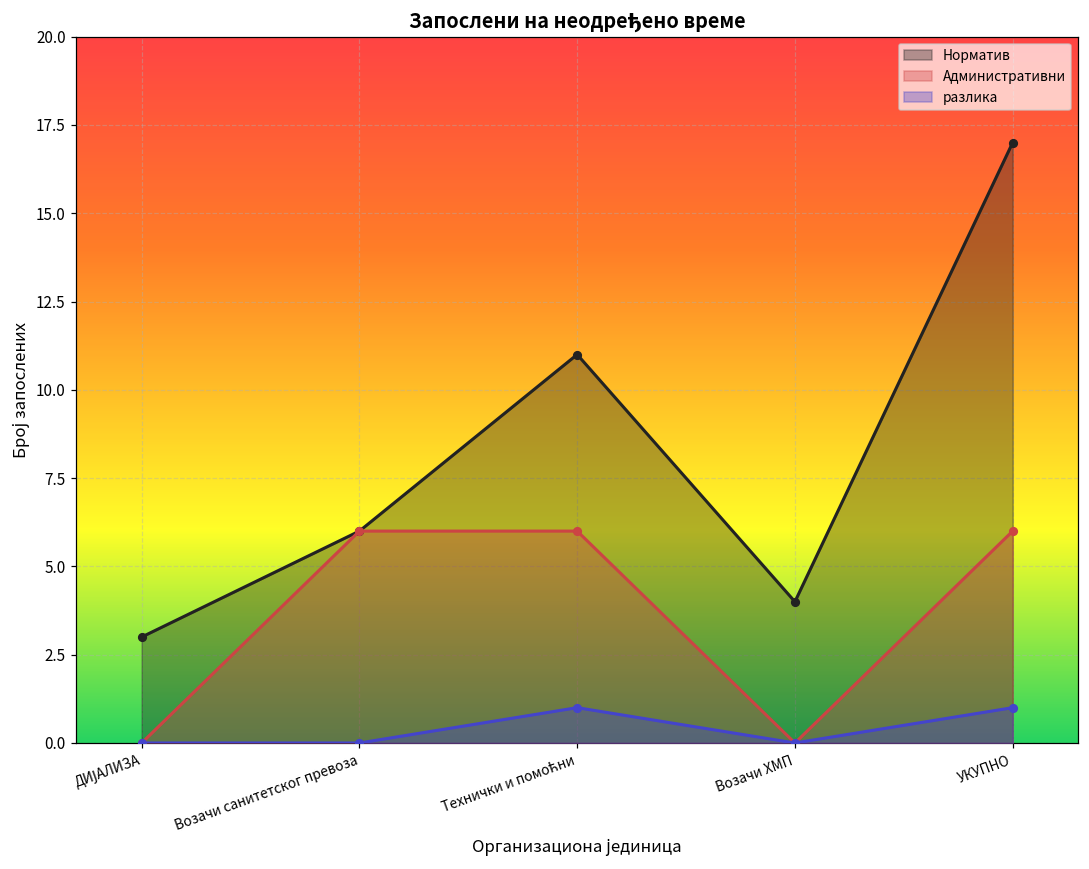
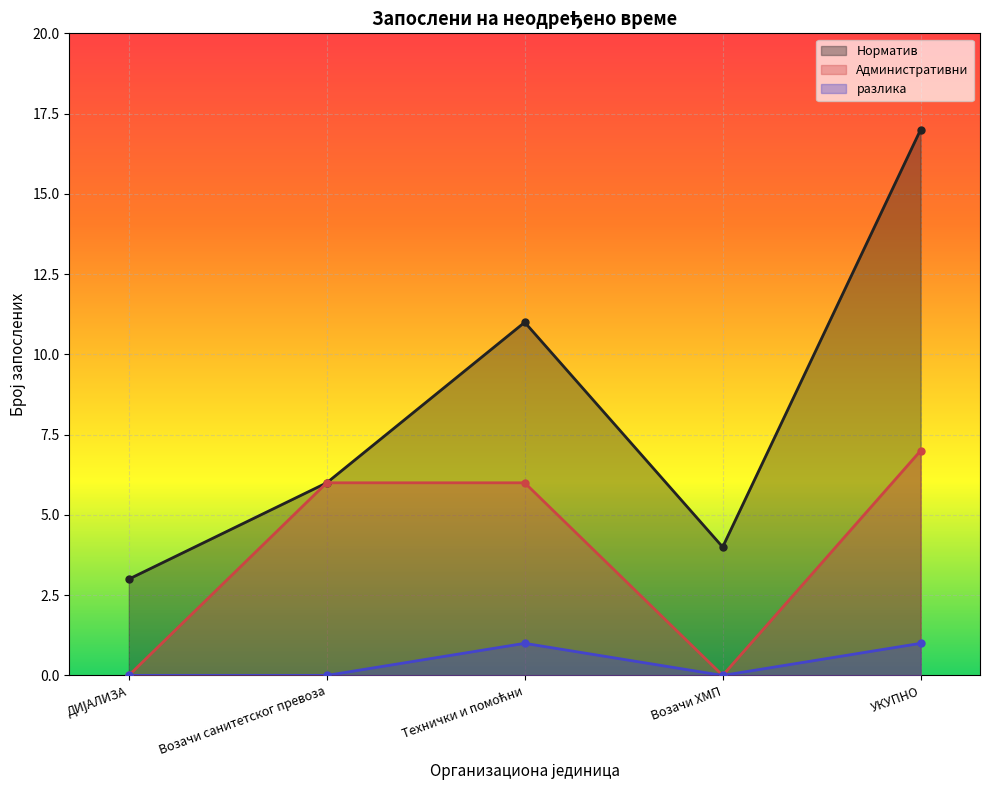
Административни, УКУПНО: 6 -> 7
